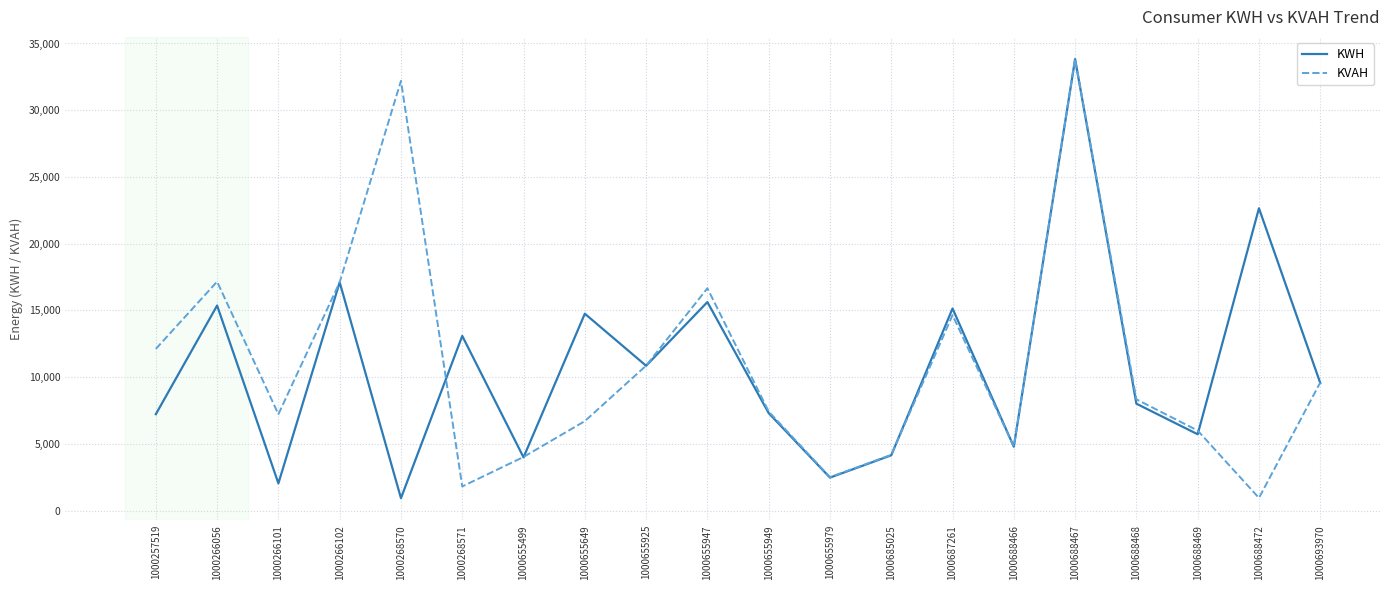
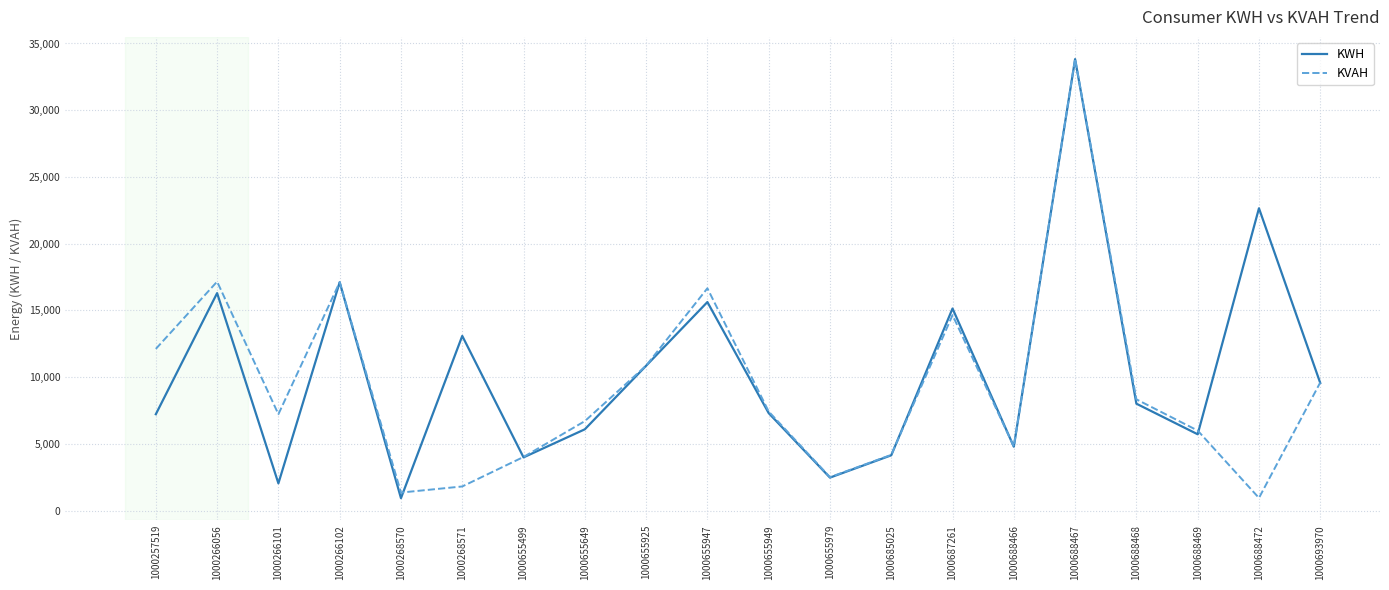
KWH, 1000266056: 15,400 -> 16,300
KVAH, 1000268570: 32,200 -> 1,400
KWH, 1000655649: 14,800 -> 6,100
